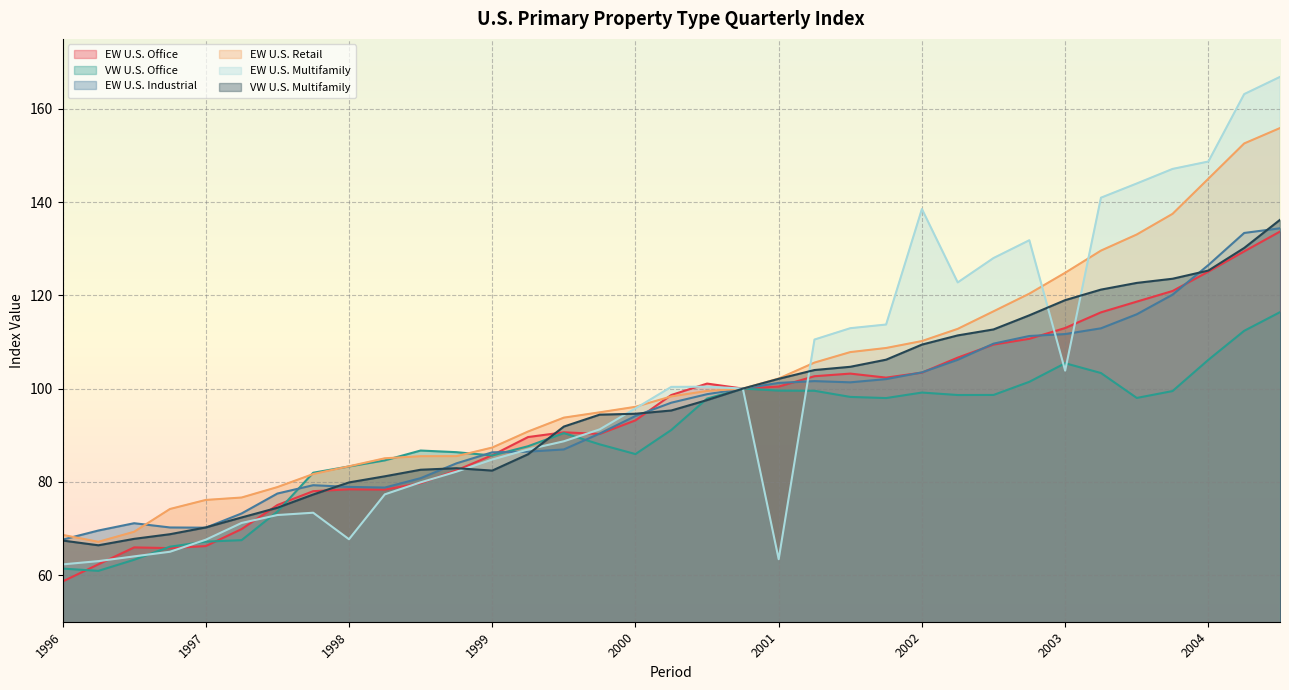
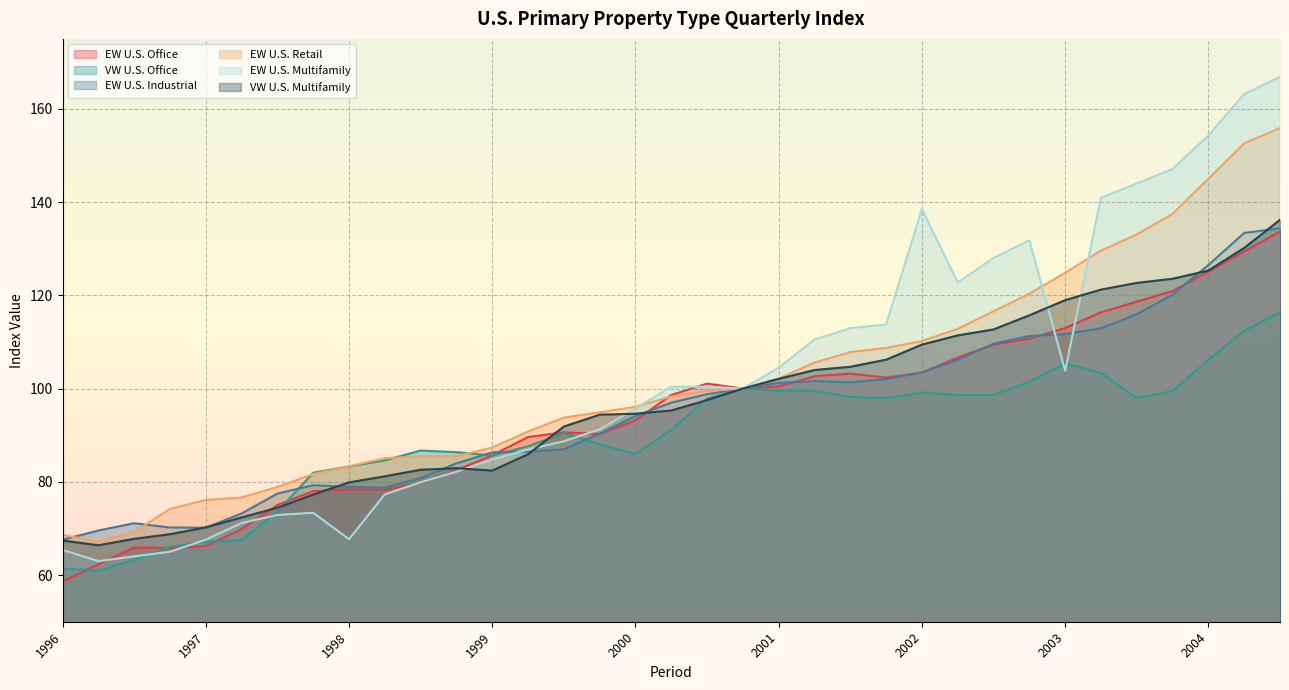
EW U.S. Multifamily, 1996: 62 -> 65
EW U.S. Multifamily, 2001: 63 -> 104
EW U.S. Multifamily, 2004: 149 -> 154
